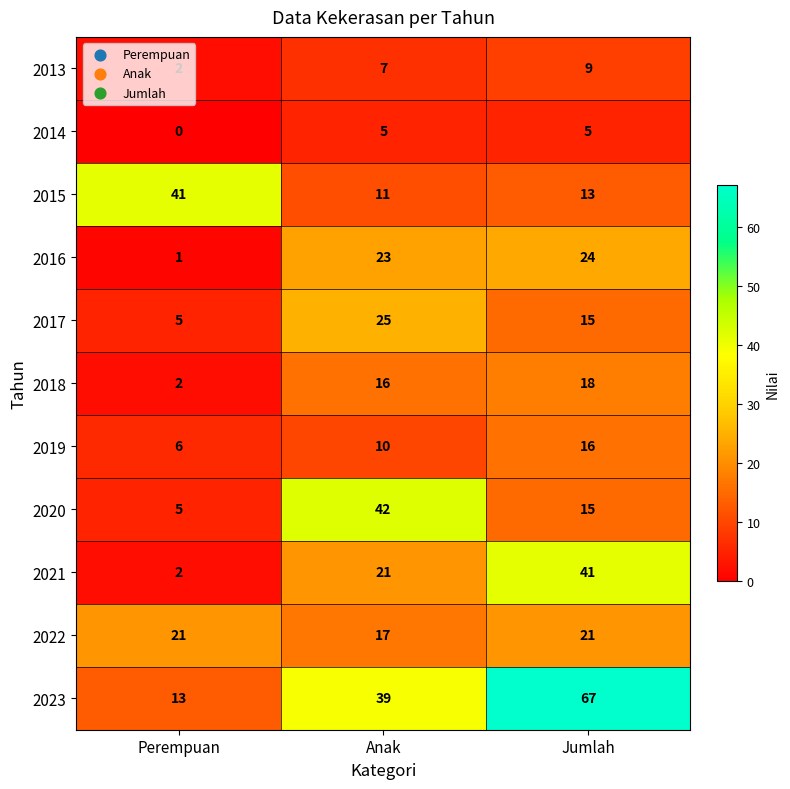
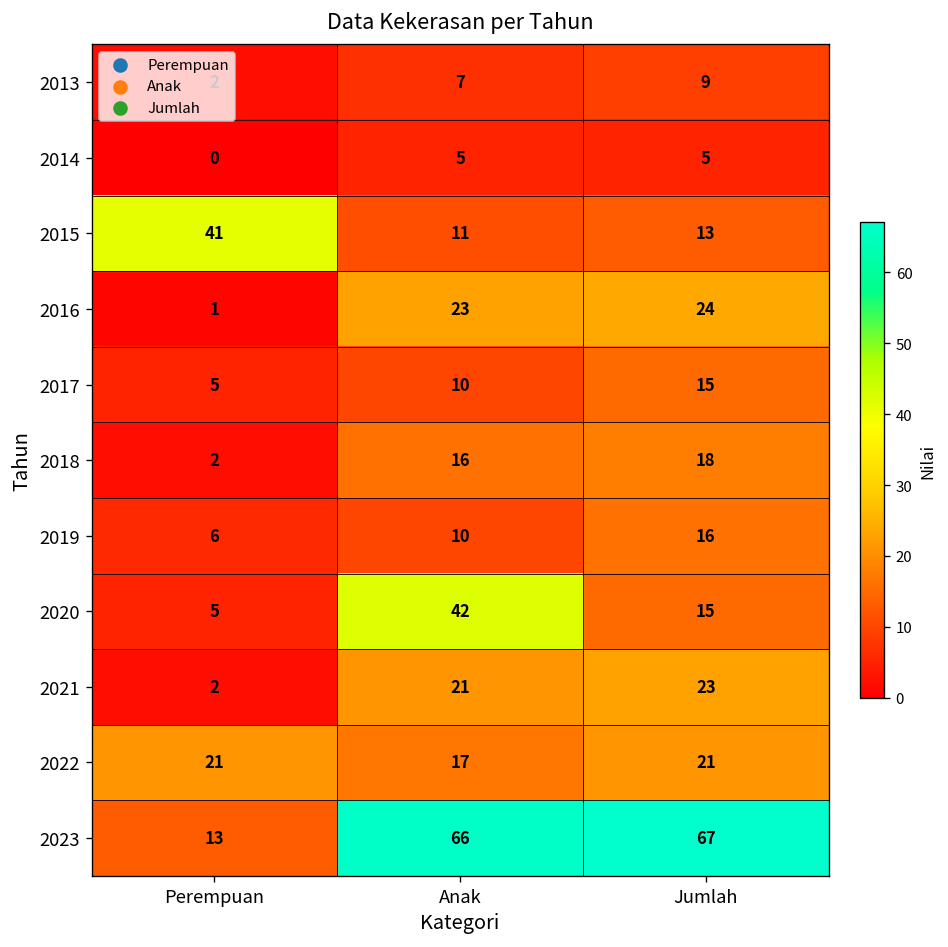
2017, Anak: 25 -> 10
2021, Jumlah: 41 -> 23
2023, Anak: 39 -> 66
